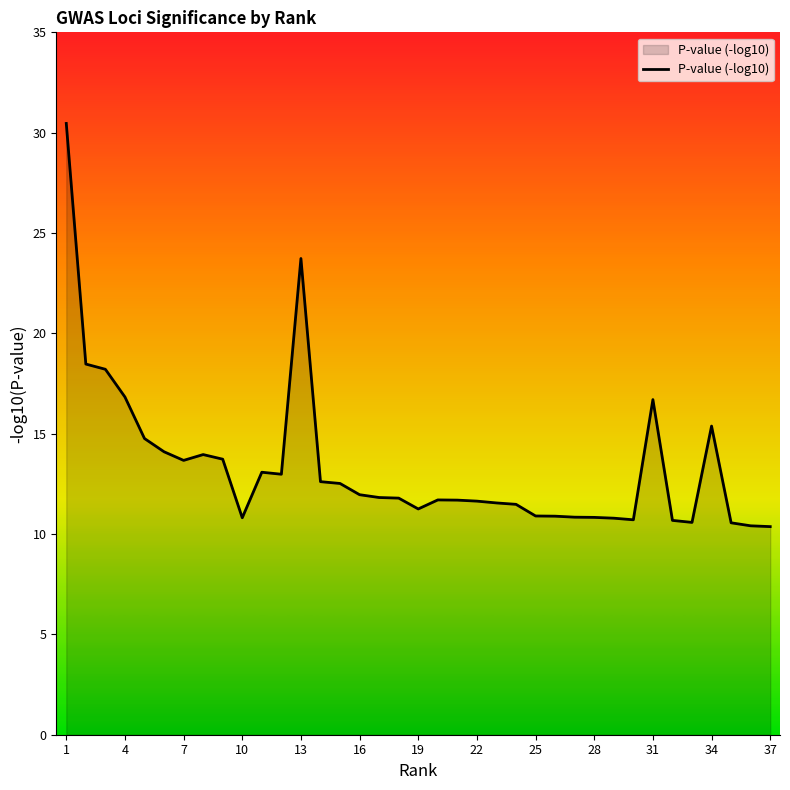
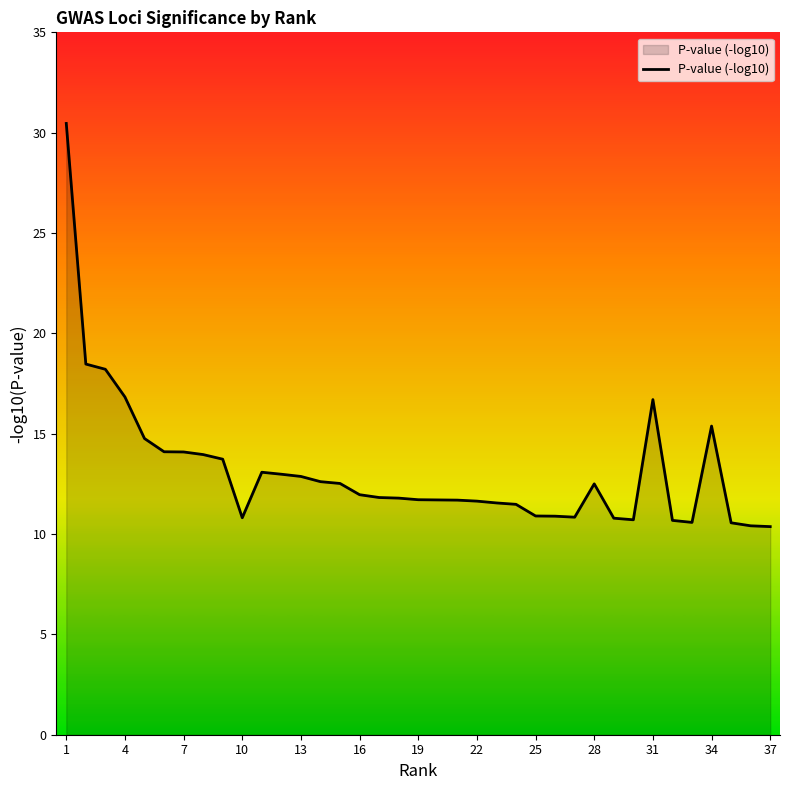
7: 13.7 -> 14.1
13: 23.7 -> 12.9
19: 11.3 -> 11.7
28: 10.8 -> 12.5
